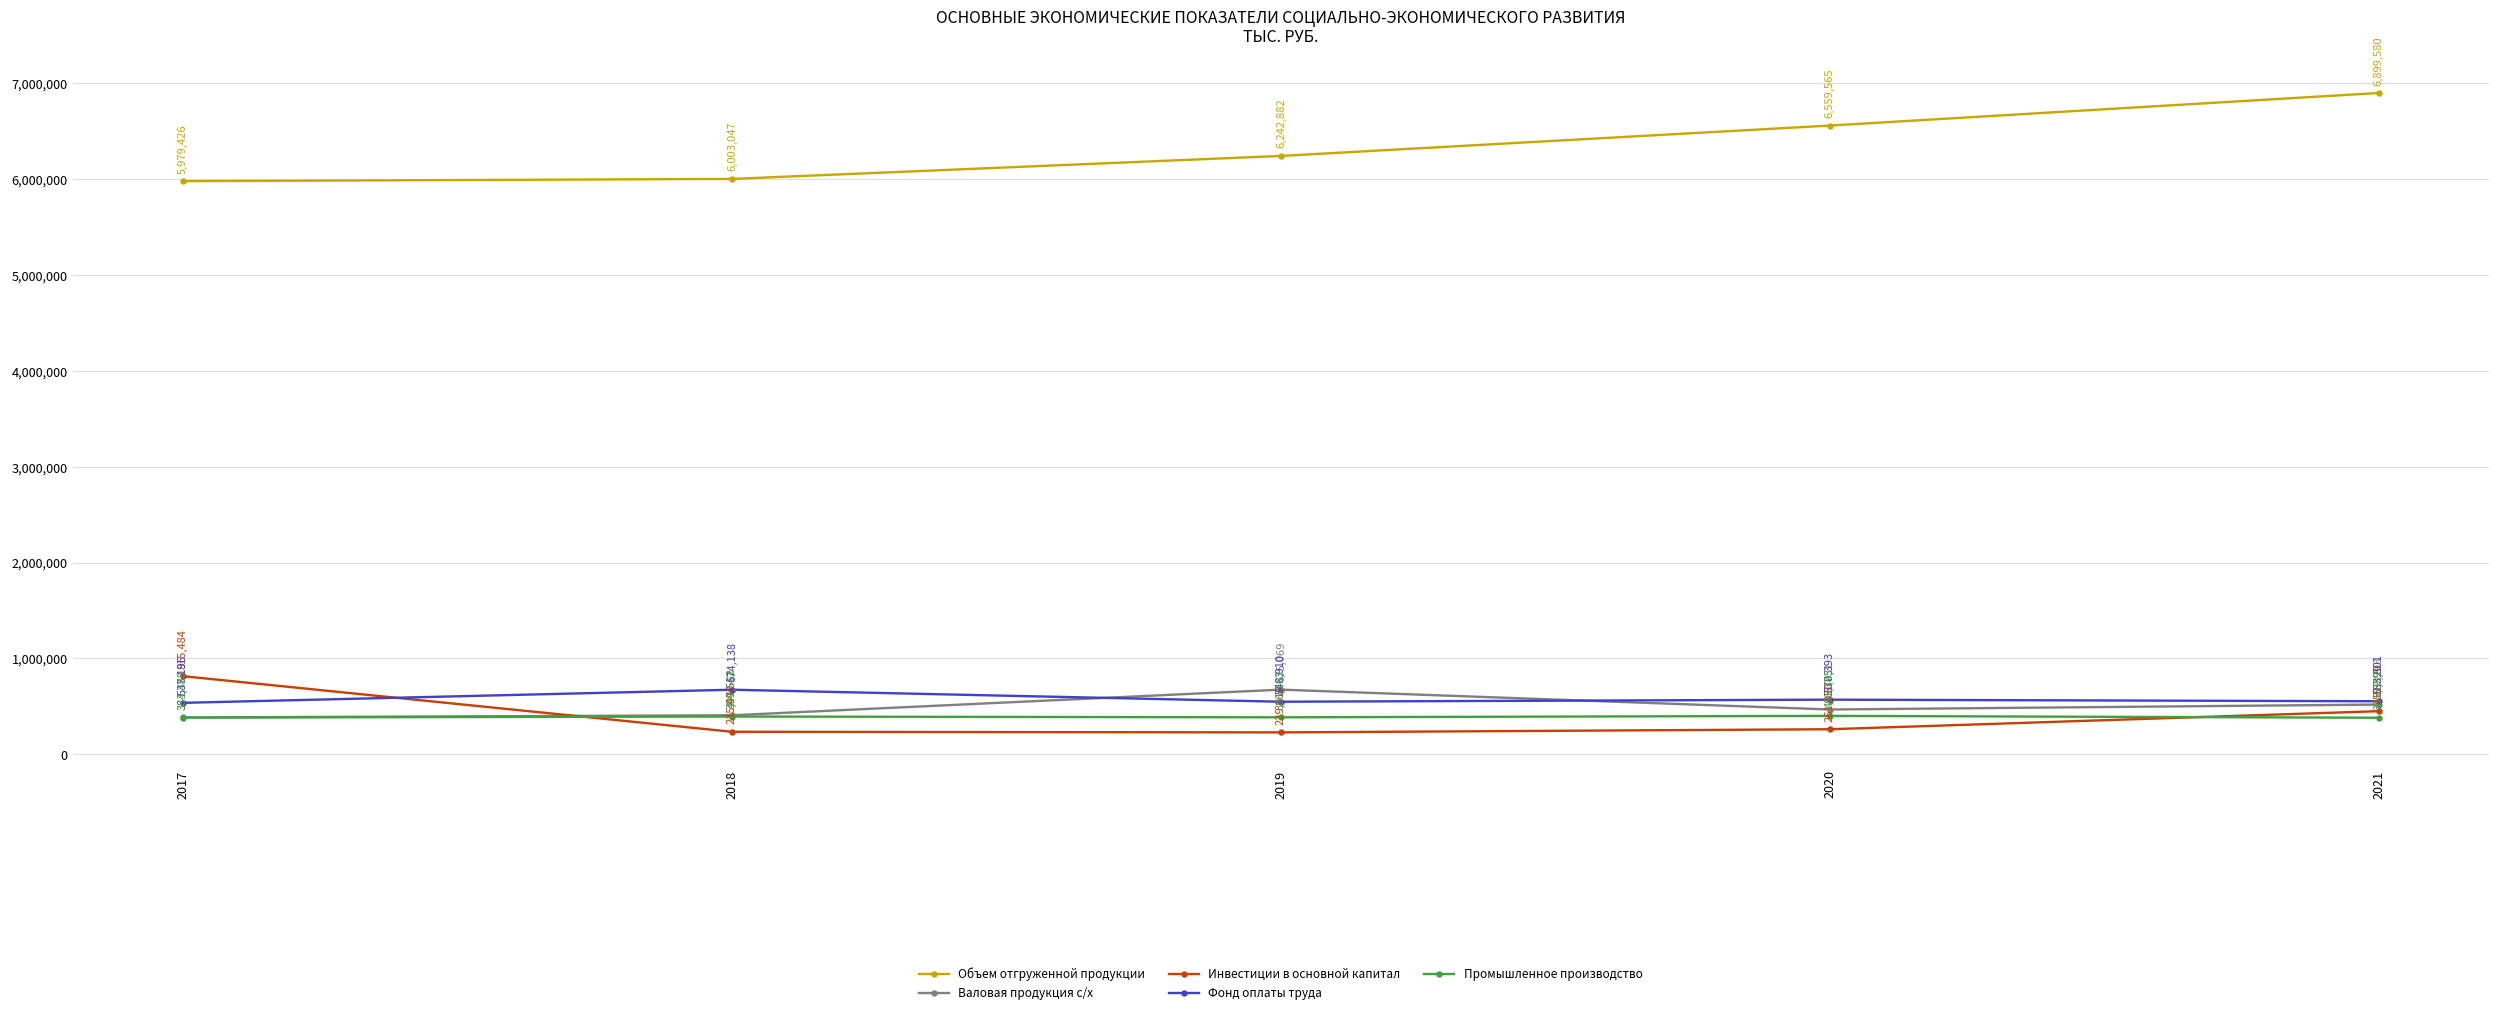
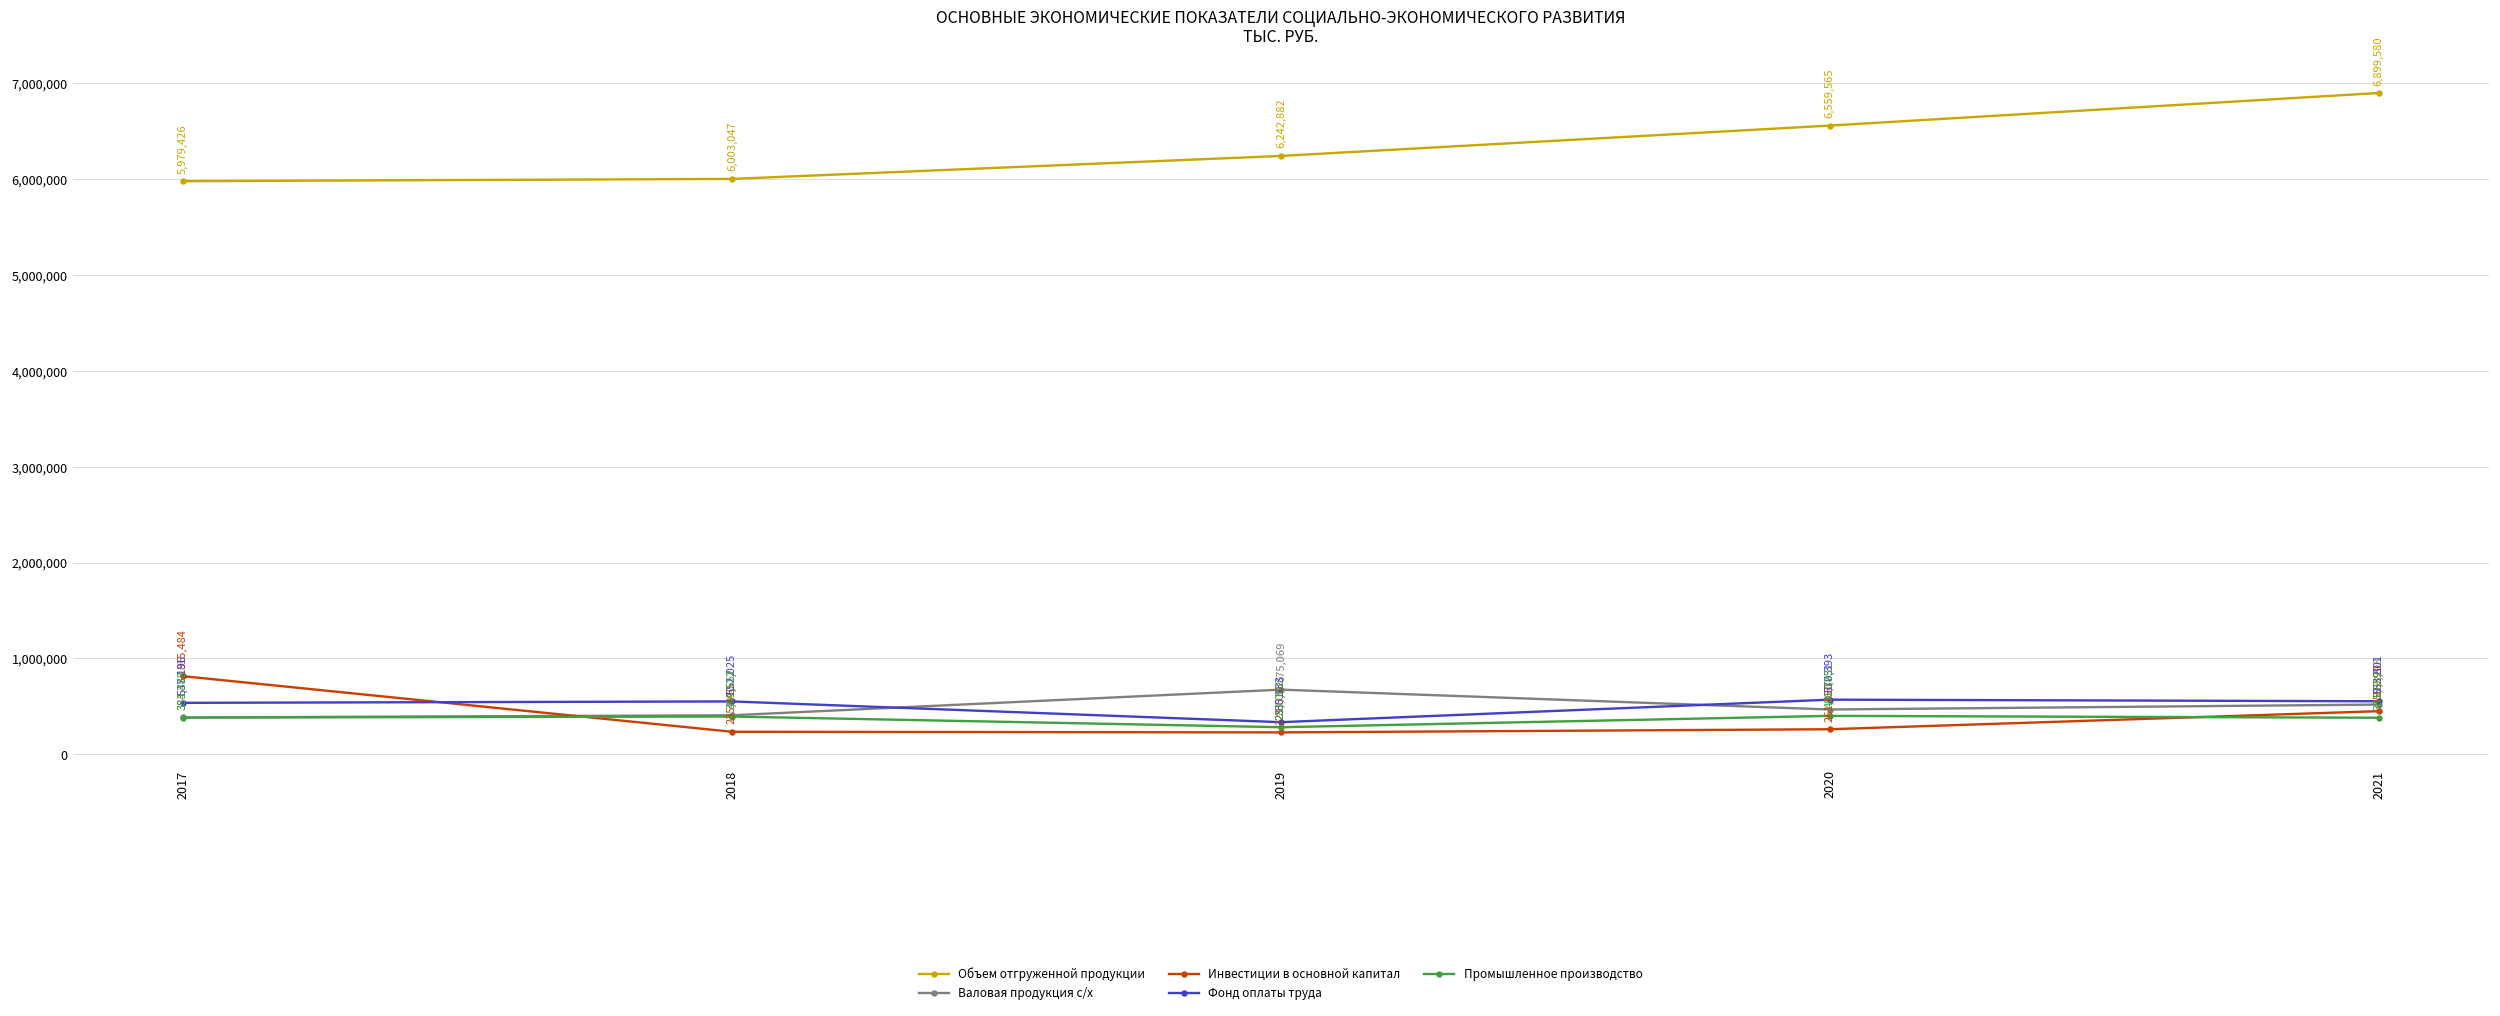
Фонд оплаты труда, 2018: 674,138 -> 552,025
Фонд оплаты труда, 2019: 548,910 -> 335,533
Промышленное производство, 2019: 386,163 -> 283,002
